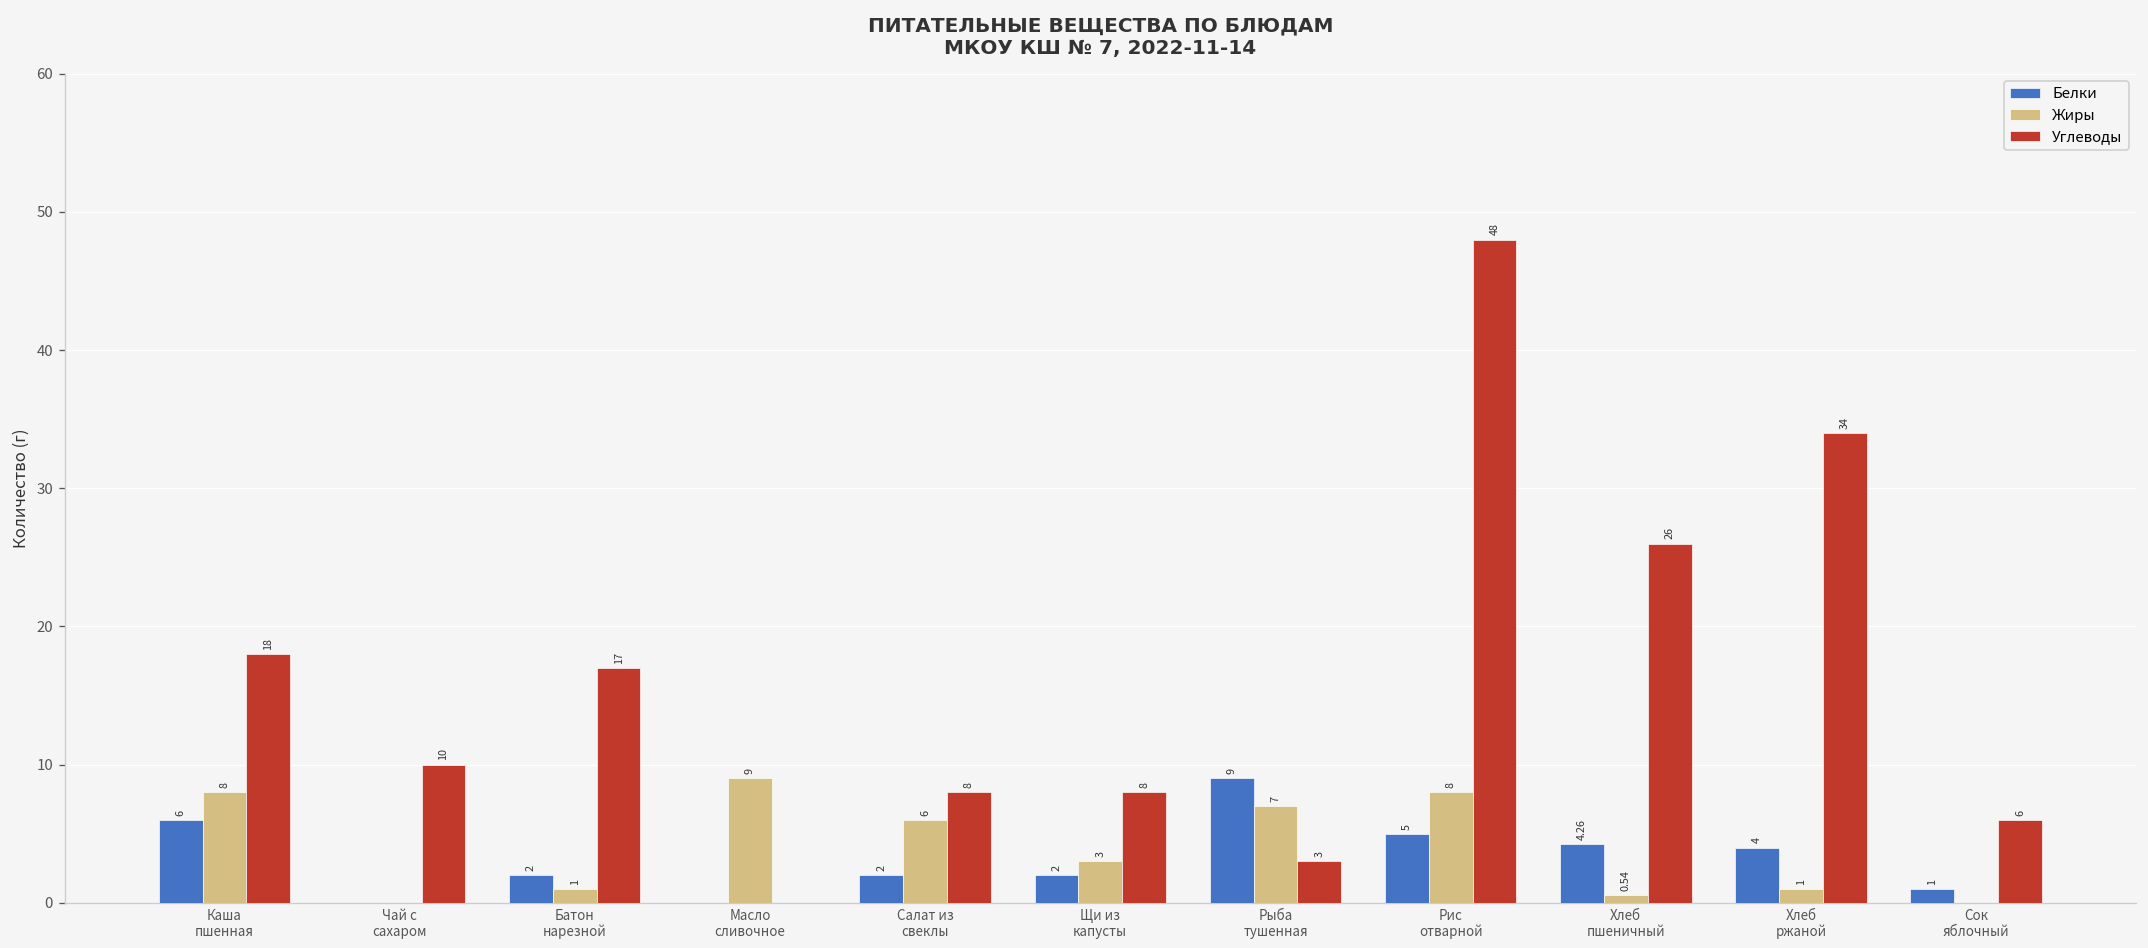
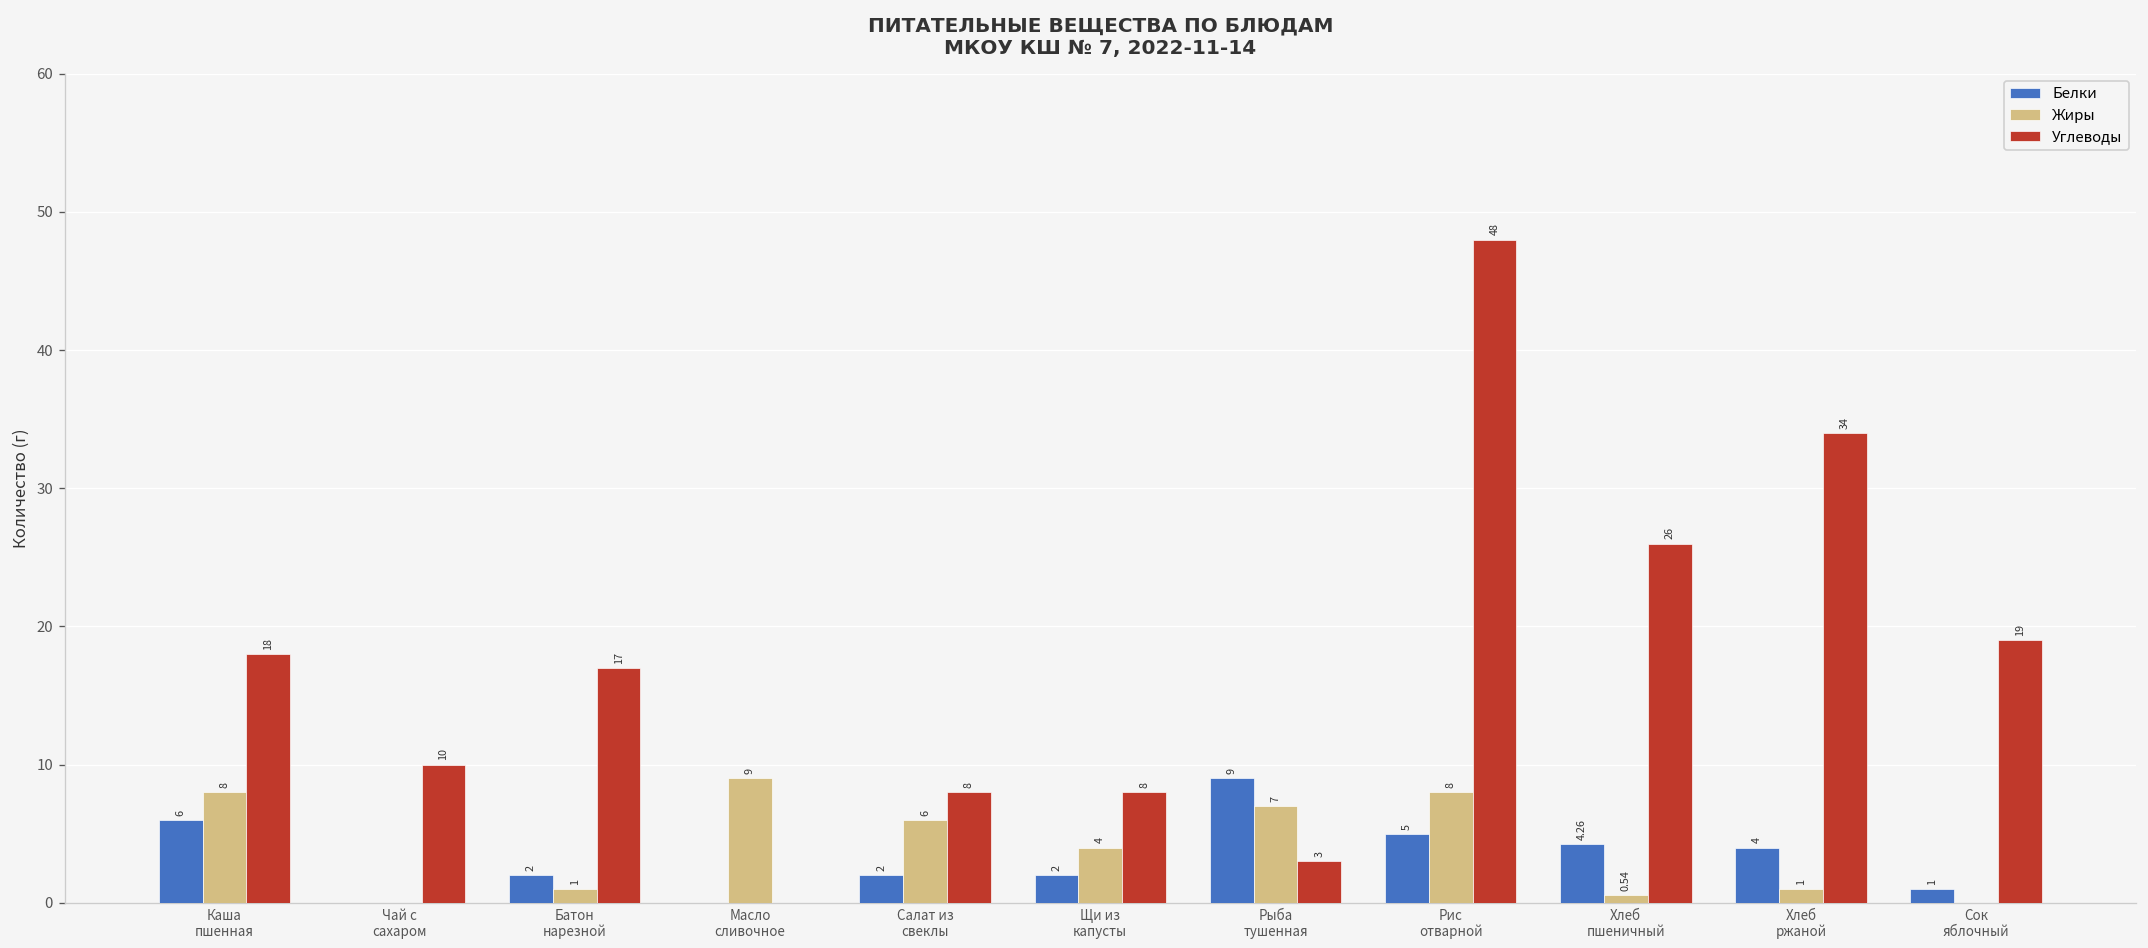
Жиры, Щи из капусты: 3 -> 4
Углеводы, Сок яблочный: 6 -> 19
